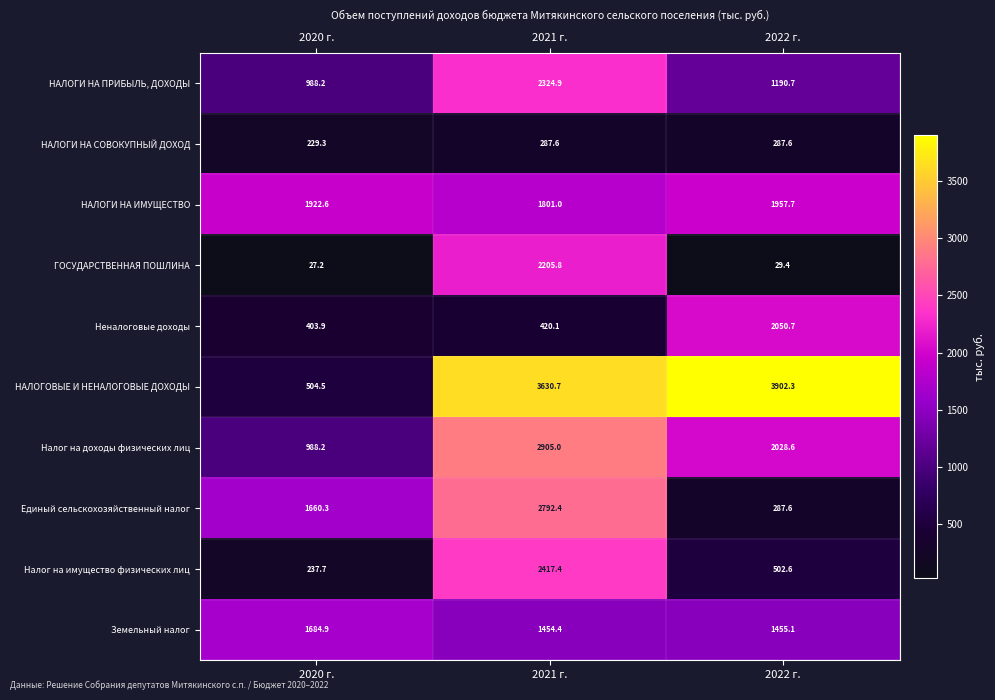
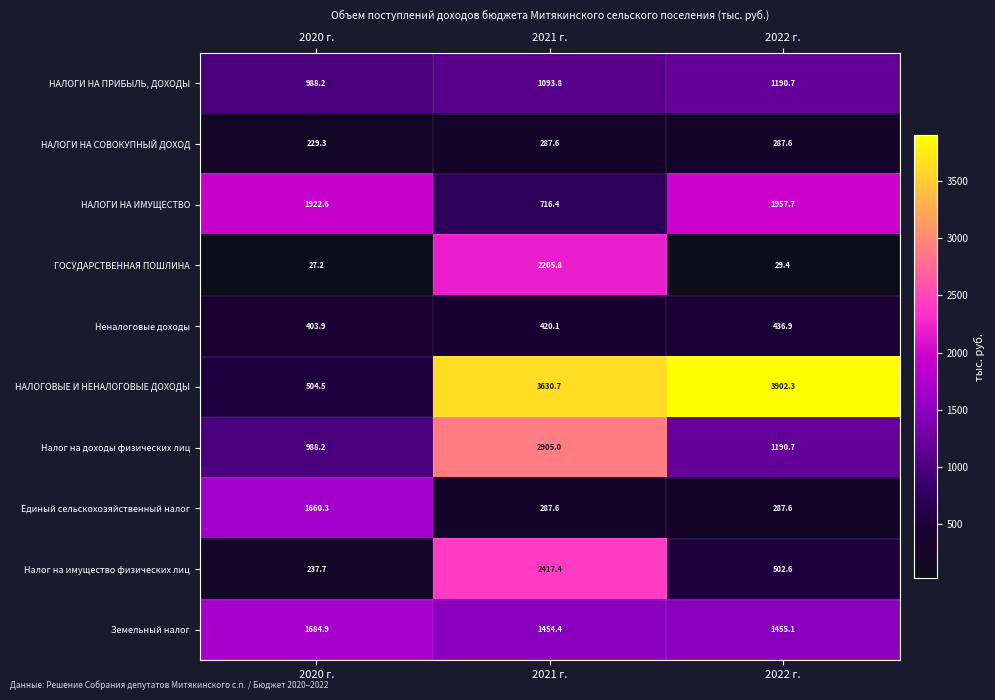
НАЛОГИ НА ПРИБЫЛЬ, ДОХОДЫ, 2021 г.: 2324.9 -> 1093.8
НАЛОГИ НА ИМУЩЕСТВО, 2021 г.: 1801.0 -> 716.4
Неналоговые доходы, 2022 г.: 2050.7 -> 436.9
Налог на доходы физических лиц, 2022 г.: 2028.6 -> 1190.7
Единый сельскохозяйственный налог, 2021 г.: 2792.4 -> 287.6
